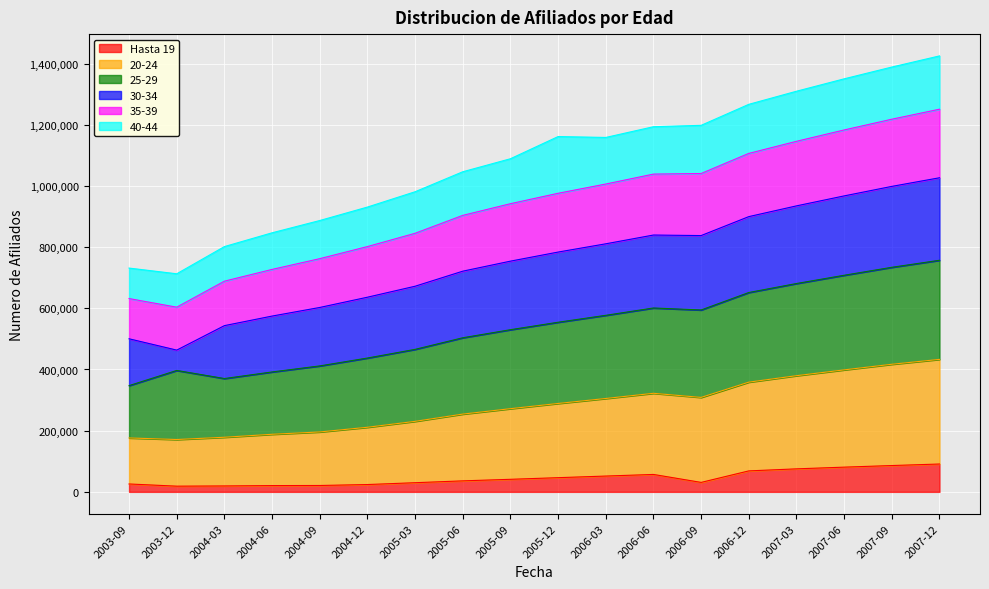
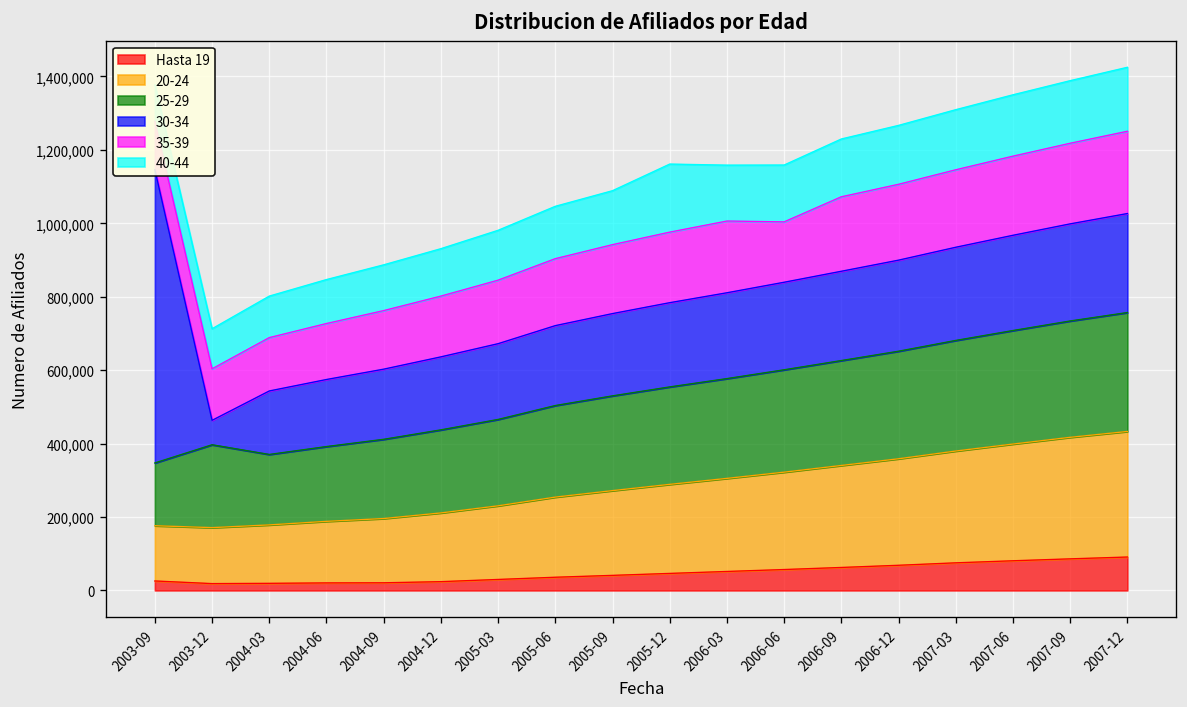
30-34, 2003-09: 150,000 -> 800,000
35-39, 2006-06: 200,000 -> 160,000
Hasta 19, 2006-09: 30,000 -> 60,000
